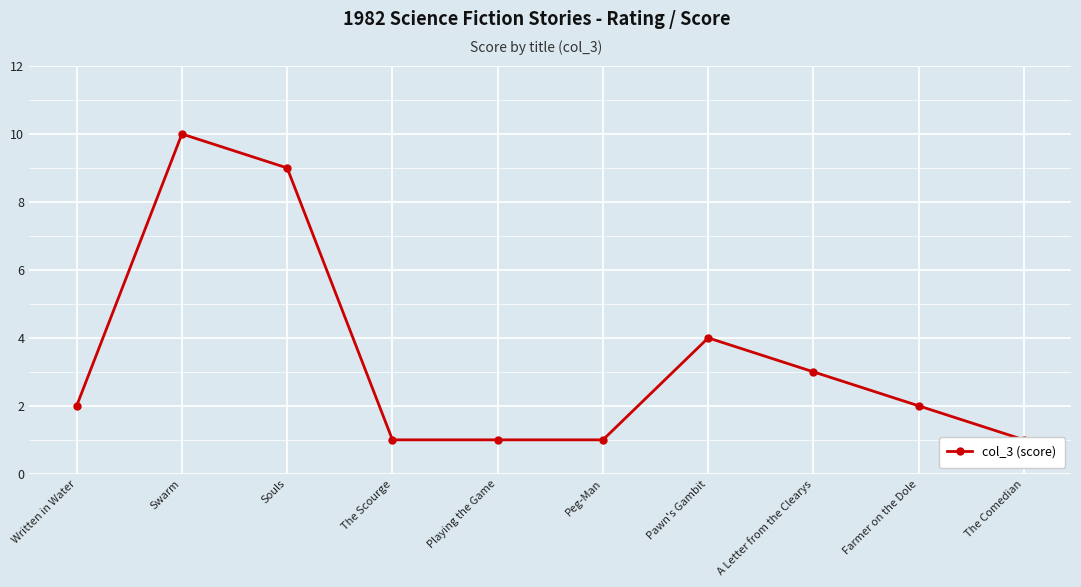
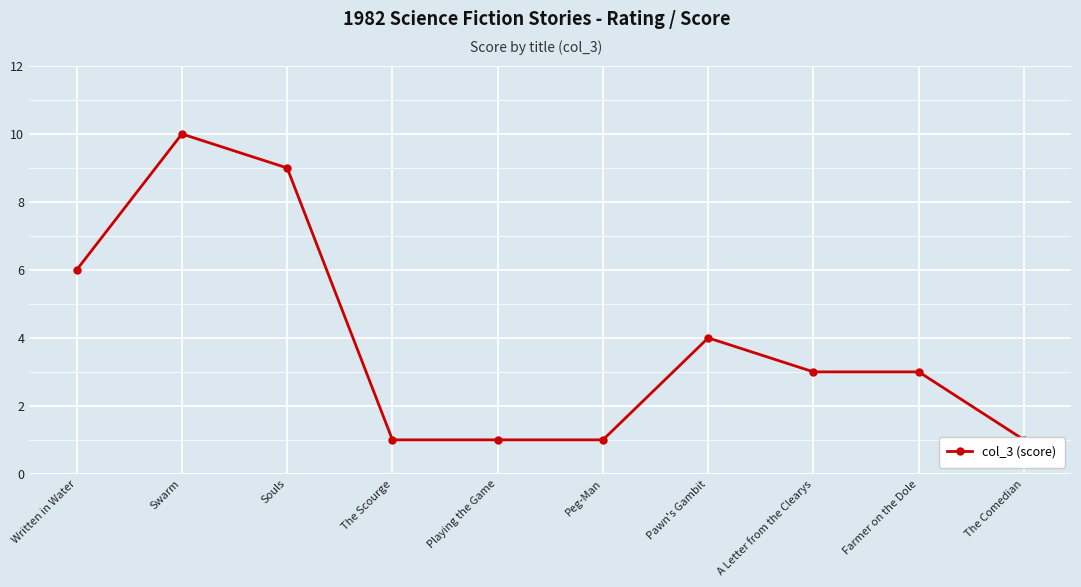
Written in Water: 2 -> 6
Farmer on the Dole: 2 -> 3
